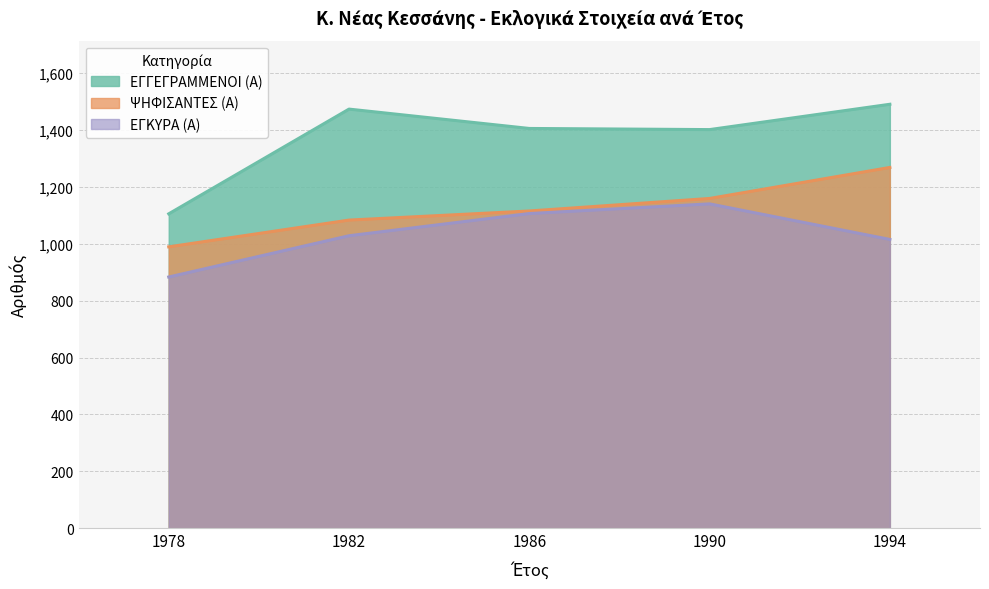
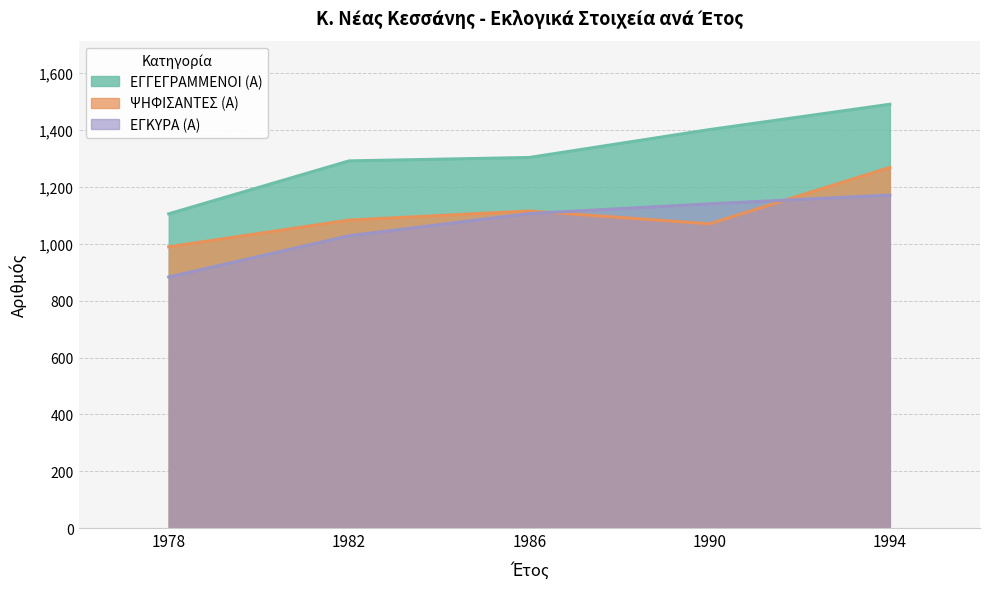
ΕΓΓΕΓΡΑΜΜΕΝΟΙ (Α), 1982: 1,470 -> 1,290
ΕΓΓΕΓΡΑΜΜΕΝΟΙ (Α), 1986: 1,410 -> 1,300
ΨΗΦΙΣΑΝΤΕΣ (Α), 1990: 1,160 -> 1,070
ΕΓΚΥΡΑ (Α), 1994: 1,020 -> 1,170
